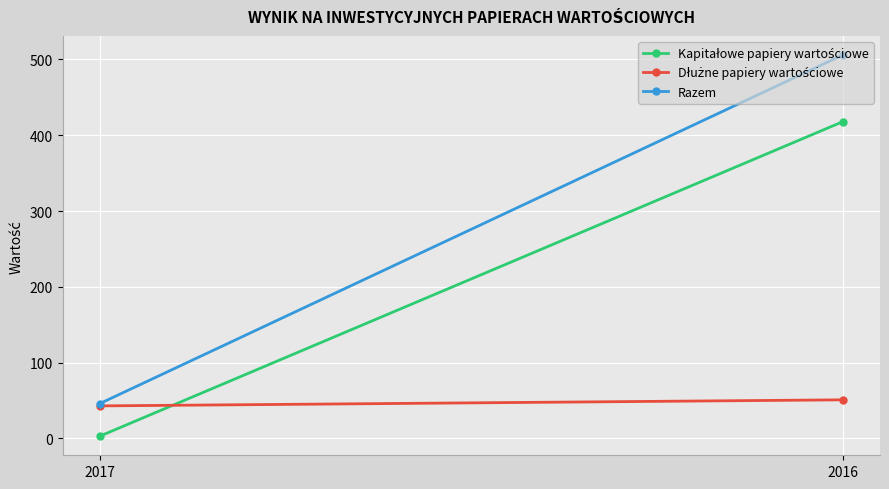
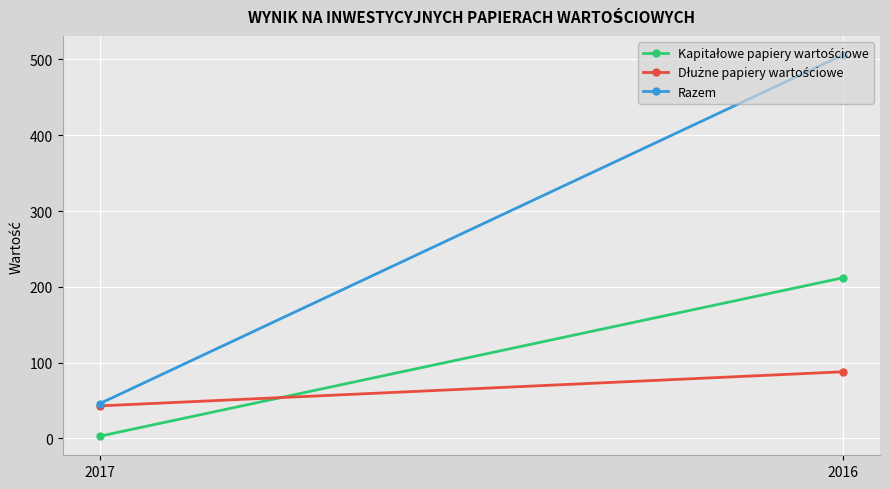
Kapitałowe papiery wartościowe, 2016: 420 -> 210
Dłużne papiery wartościowe, 2016: 50 -> 90
